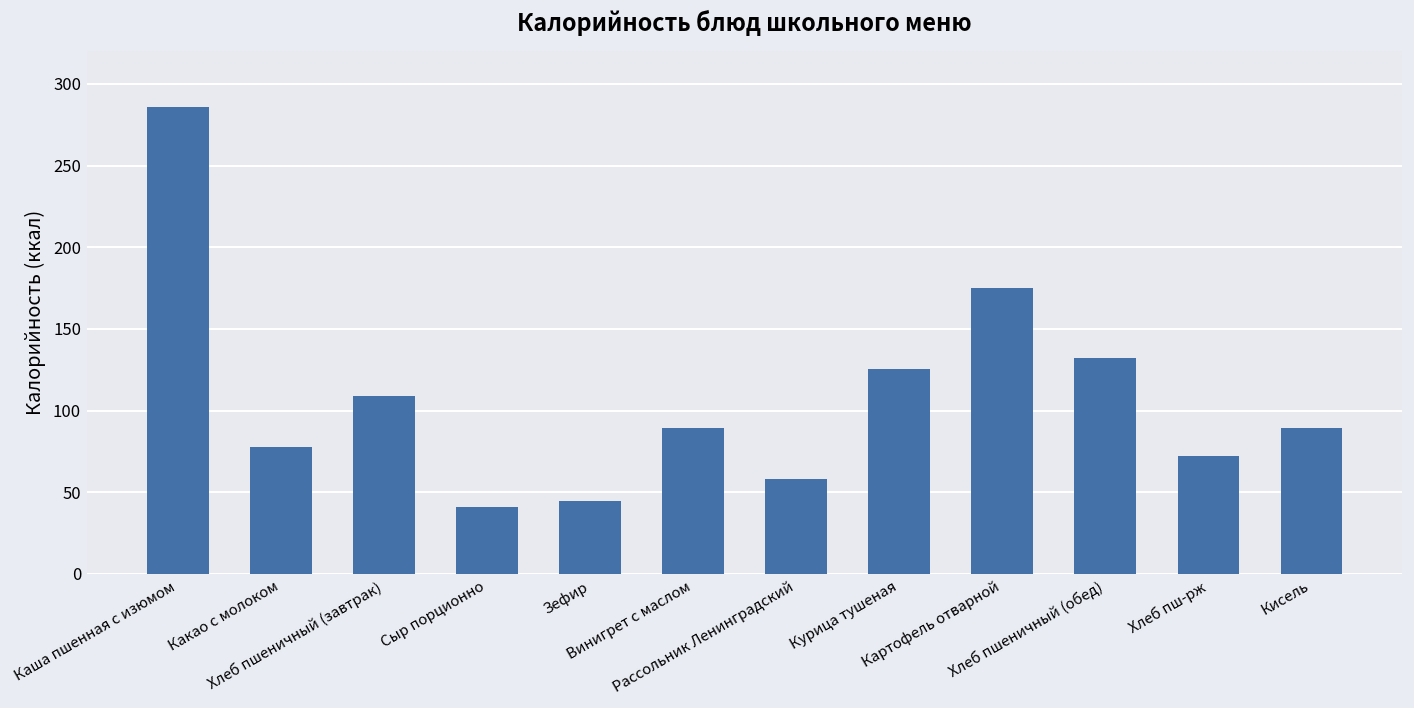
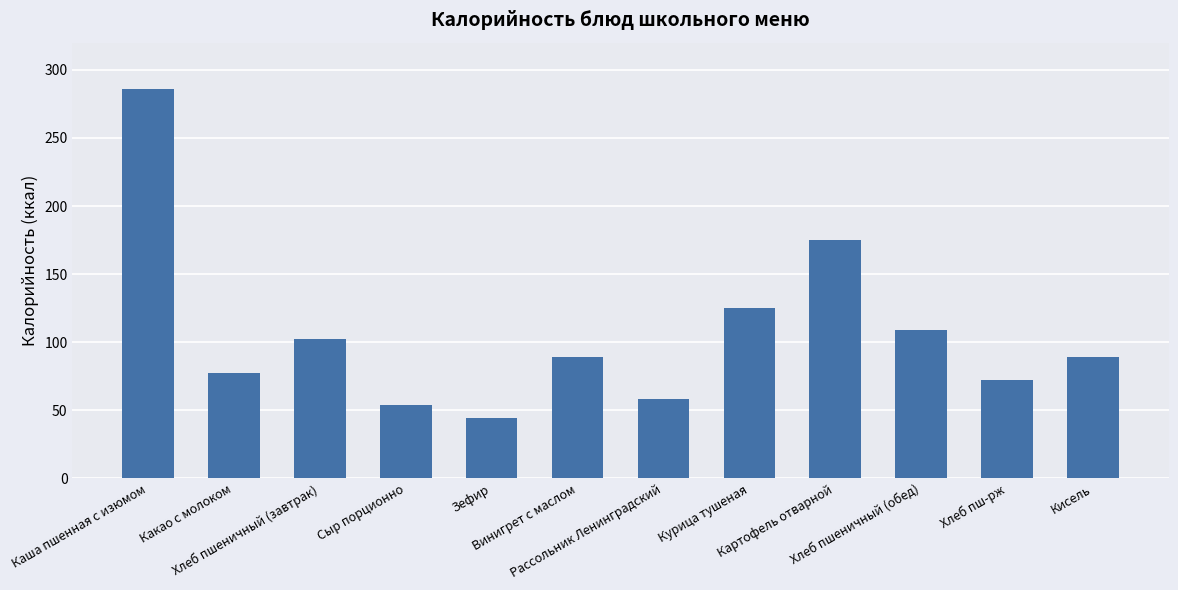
Хлеб пшеничный (завтрак): 109 -> 103
Сыр порционно: 41 -> 54
Хлеб пшеничный (обед): 132 -> 109
